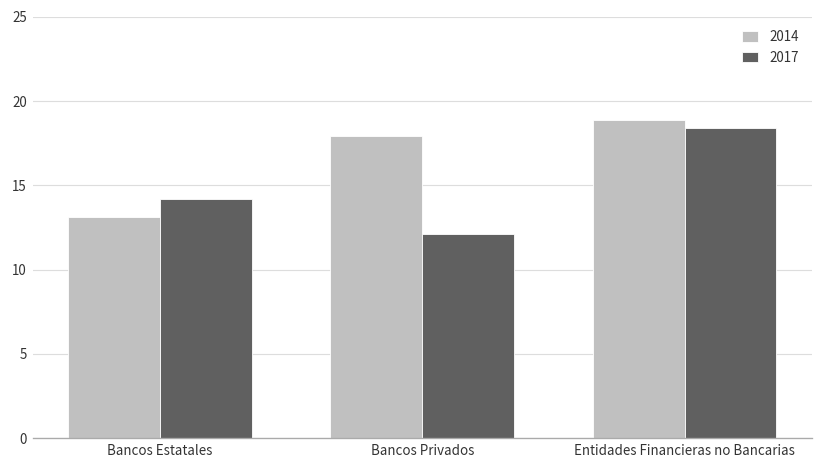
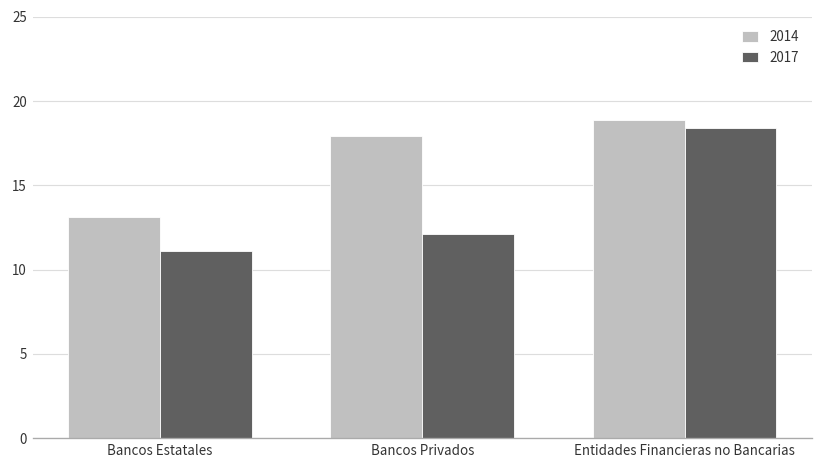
2017, Bancos Estatales: 14.2 -> 11.1
